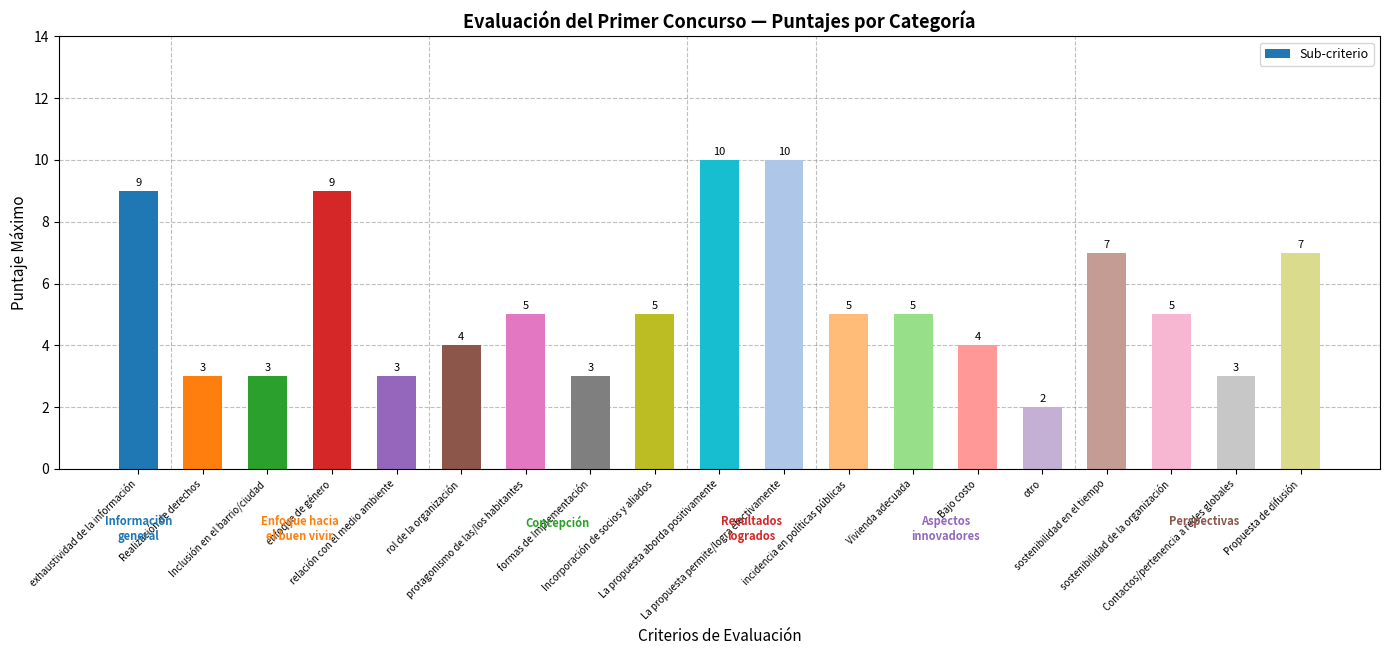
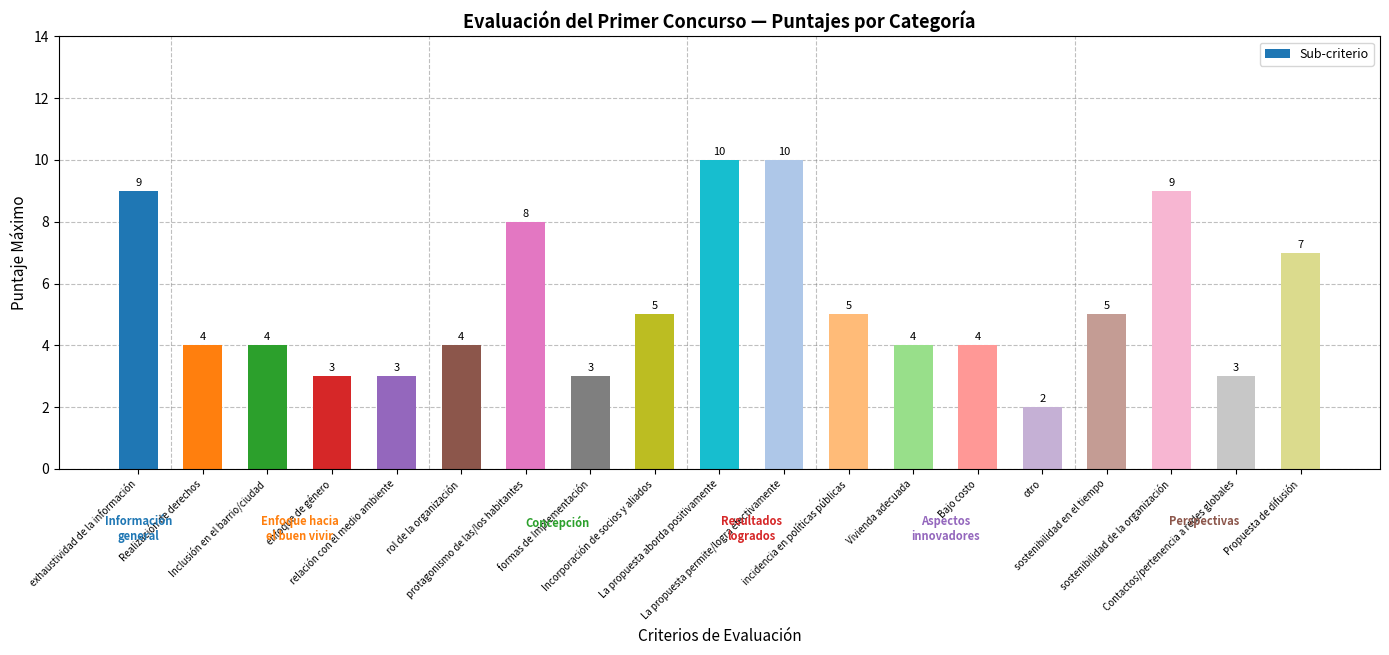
Realización de derechos: 3 -> 4
Inclusión en el barrio/ciudad: 3 -> 4
enfoque de género: 9 -> 3
protagonismo de las/los habitantes: 5 -> 8
Vivienda adecuada: 5 -> 4
sostenibilidad en el tiempo: 7 -> 5
sostenibilidad de la organización: 5 -> 9
